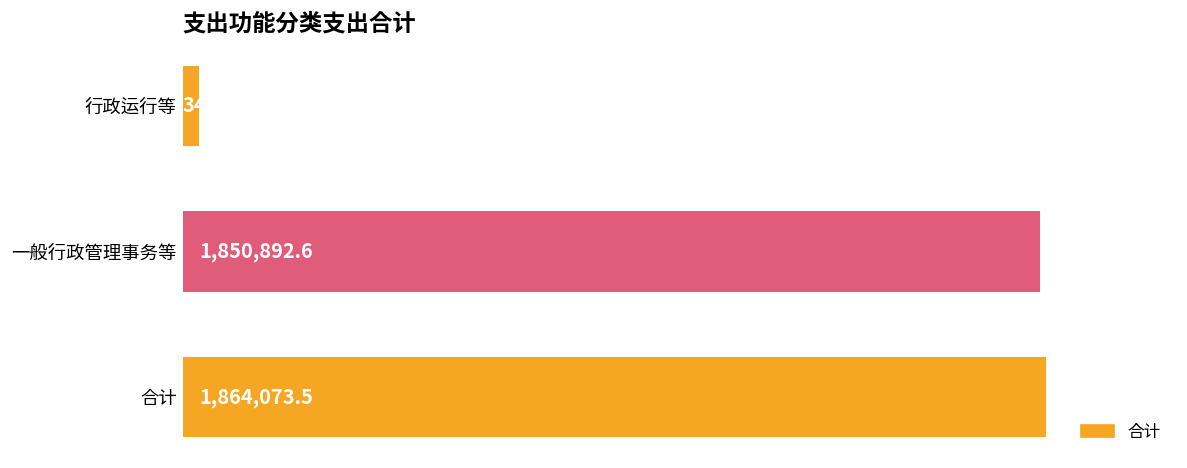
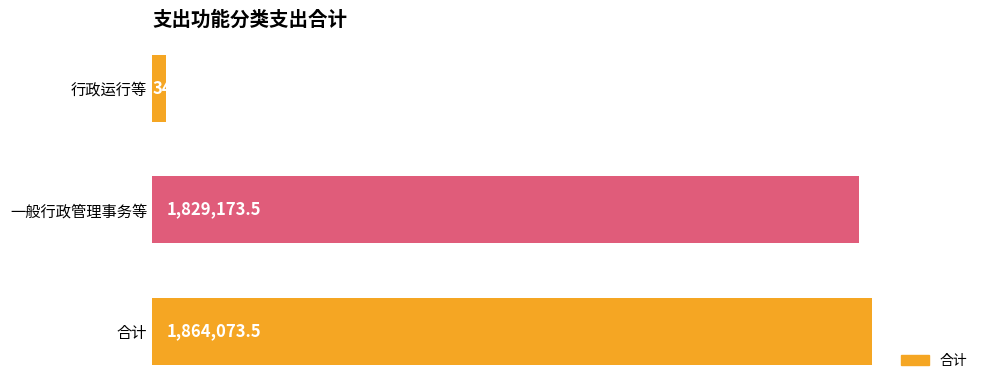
一般行政管理事务等: 1,850,892.6 -> 1,829,173.5
